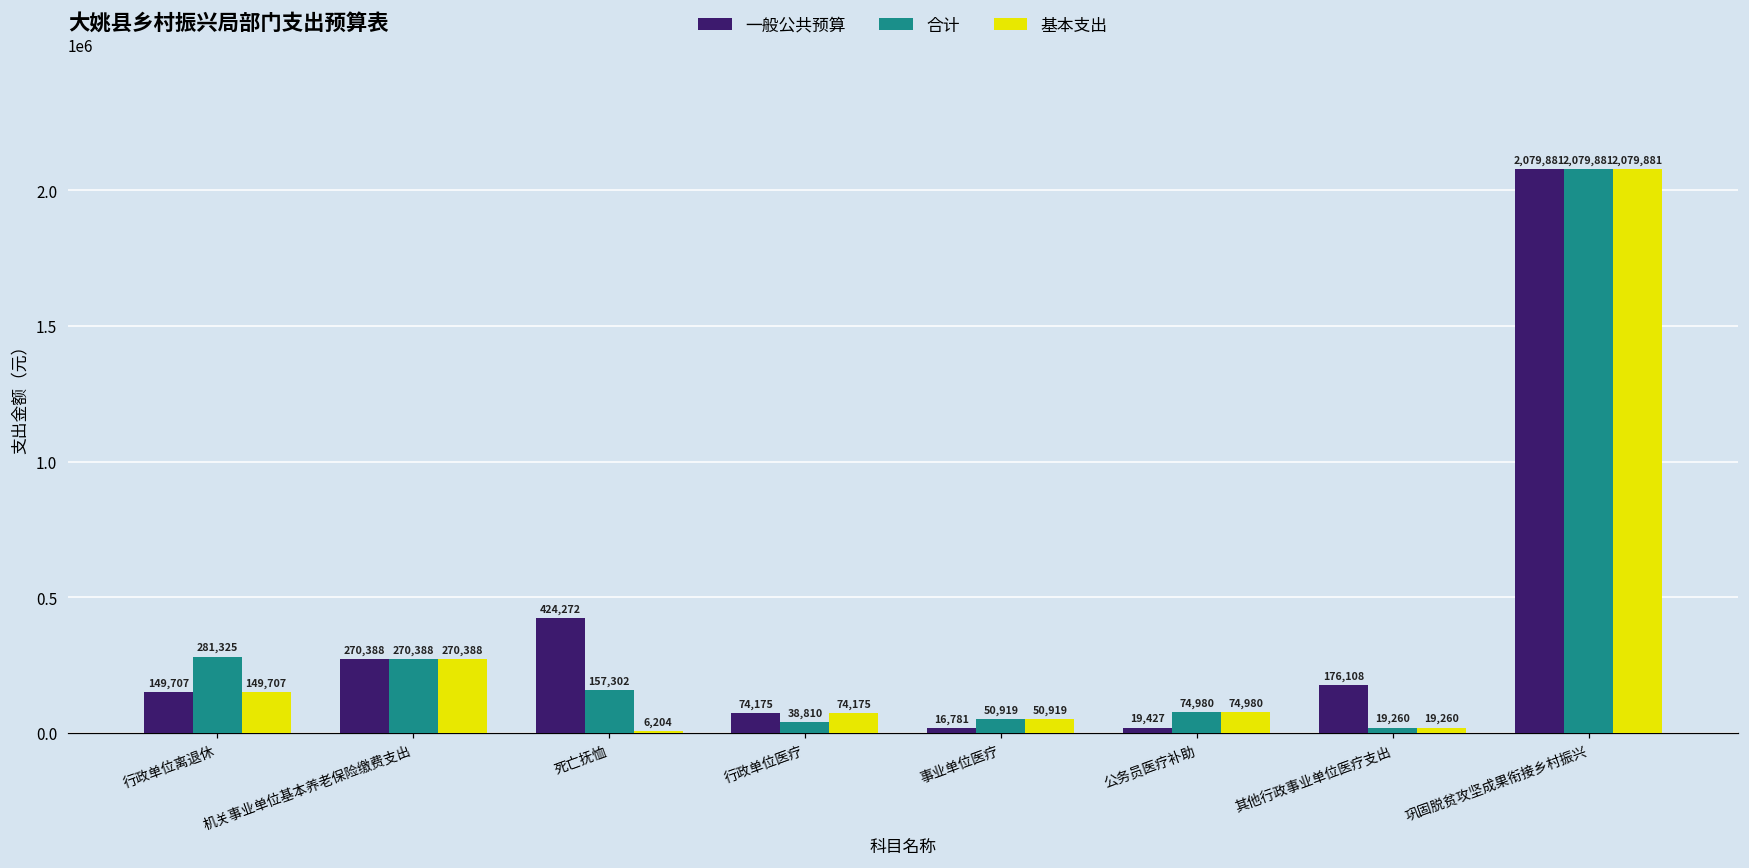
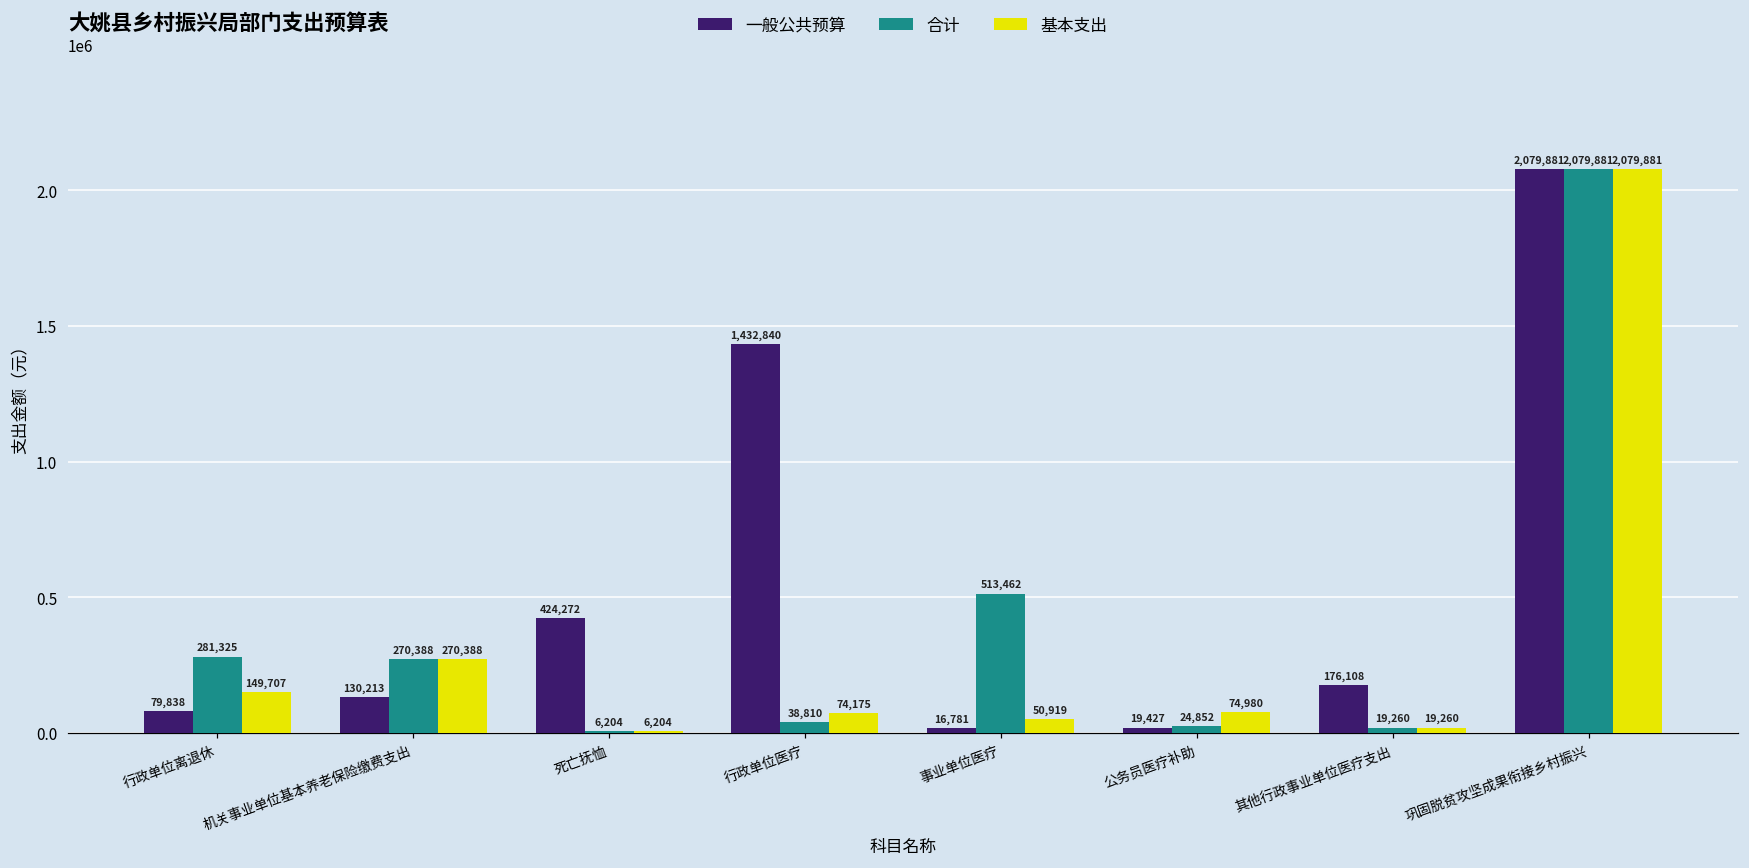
一般公共预算, 行政单位离退休: 149,707 -> 79,838
一般公共预算, 机关事业单位基本养老保险缴费支出: 270,388 -> 130,213
合计, 死亡抚恤: 157,302 -> 6,204
一般公共预算, 行政单位医疗: 74,175 -> 1,432,840
合计, 事业单位医疗: 50,919 -> 513,462
合计, 公务员医疗补助: 74,980 -> 24,852
